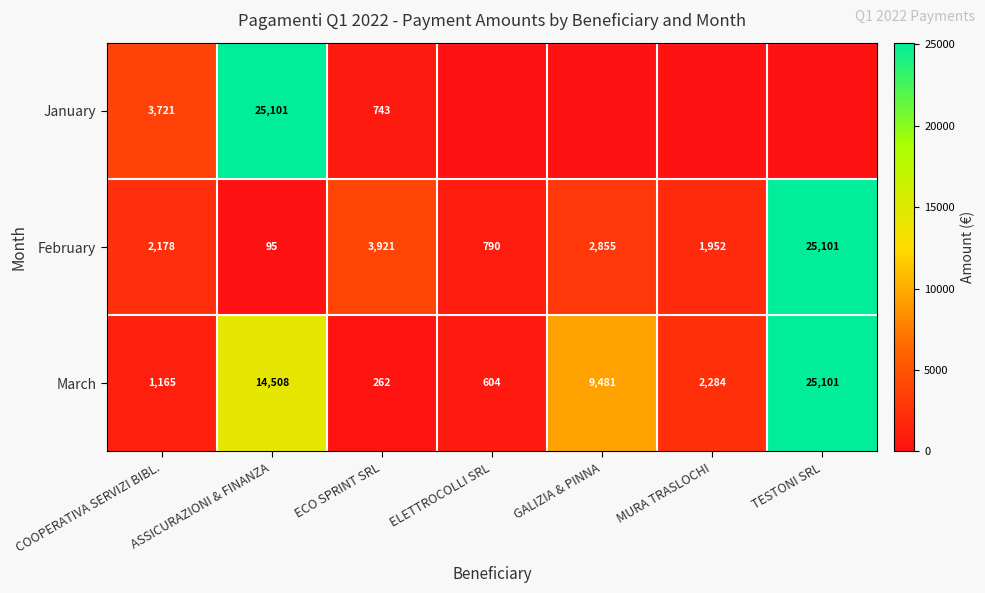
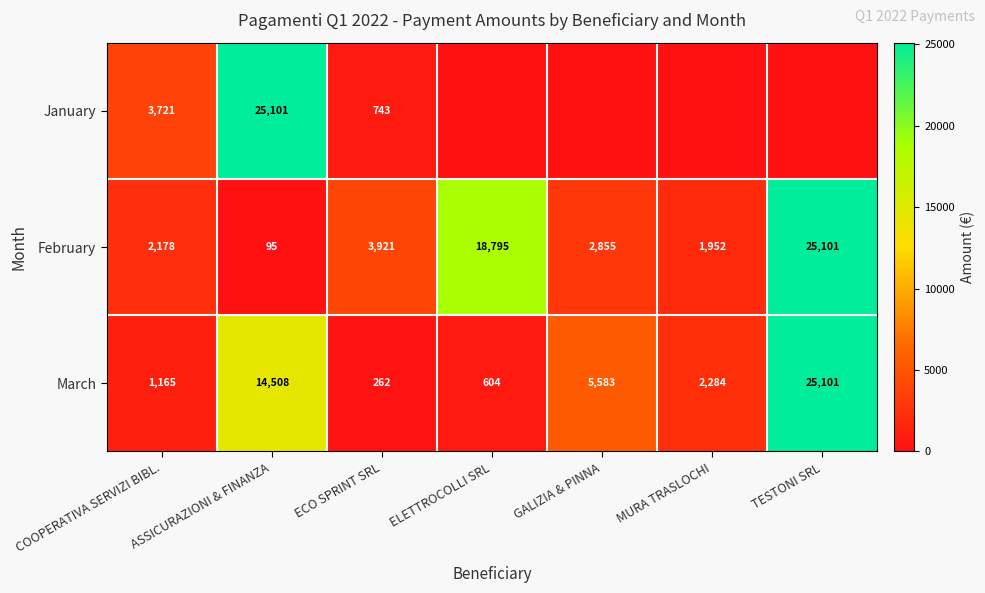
February, ELETTROCOLLI SRL: 790 -> 18,795
March, GALIZIA & PINNA: 9,481 -> 5,583
